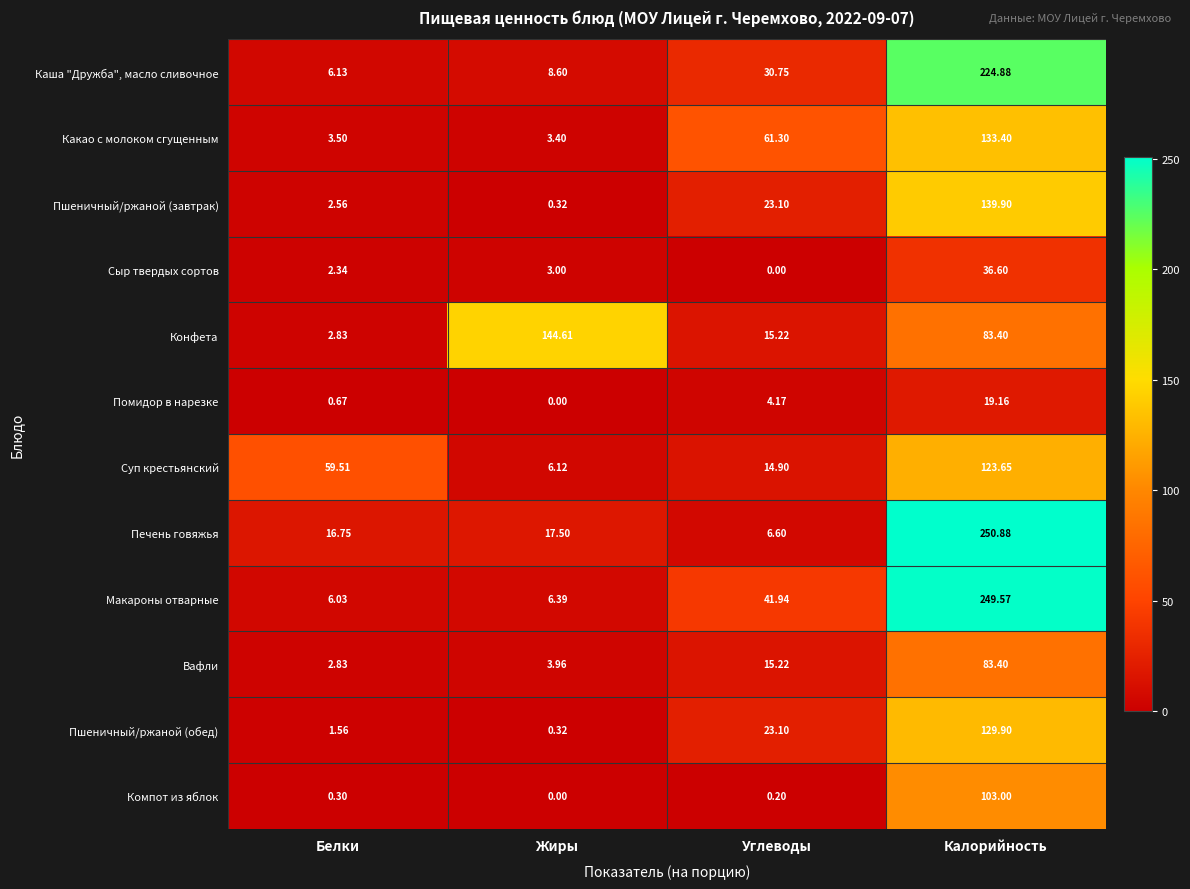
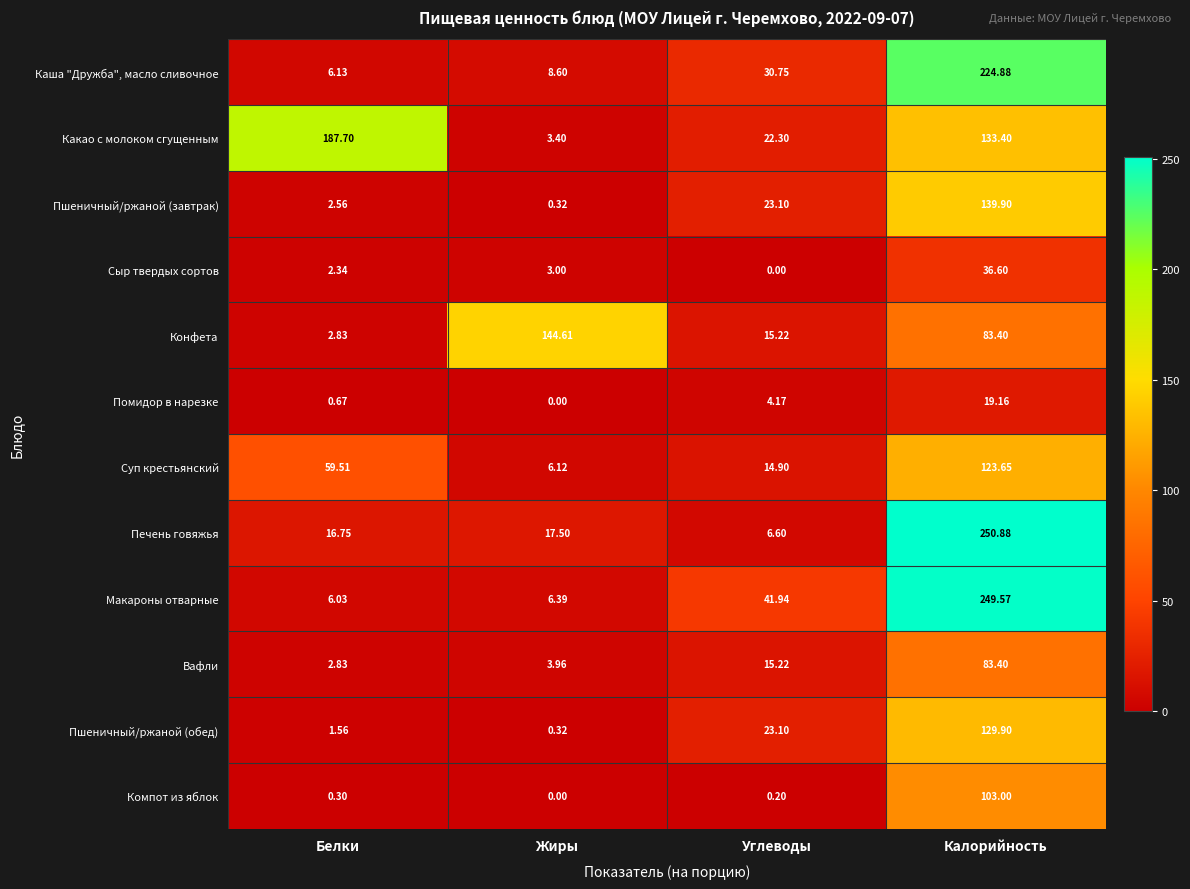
Какао с молоком сгущенным, Белки: 3.50 -> 187.70
Какао с молоком сгущенным, Углеводы: 61.30 -> 22.30
